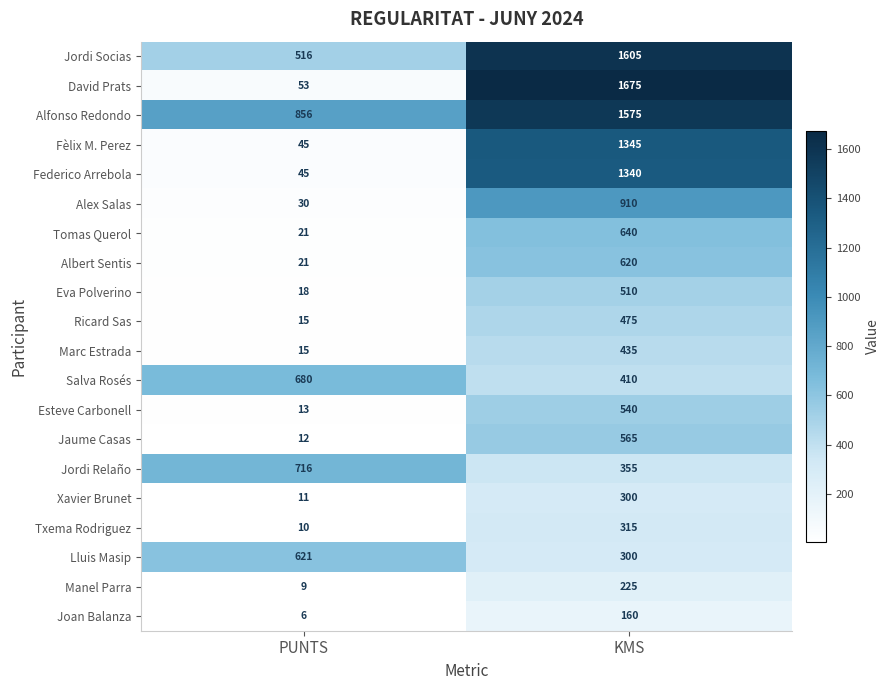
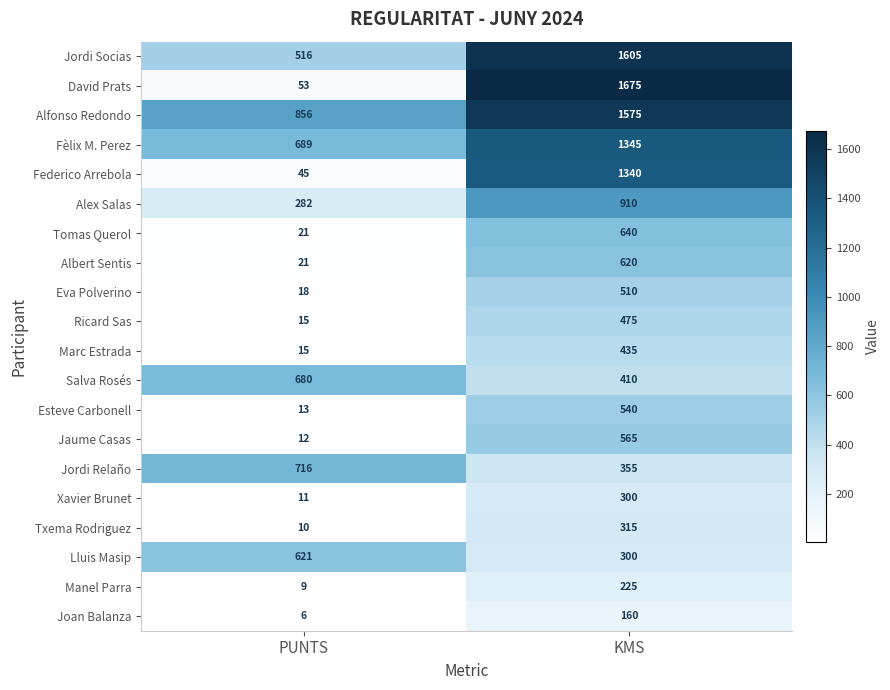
Fèlix M. Perez, PUNTS: 45 -> 689
Alex Salas, PUNTS: 30 -> 282
